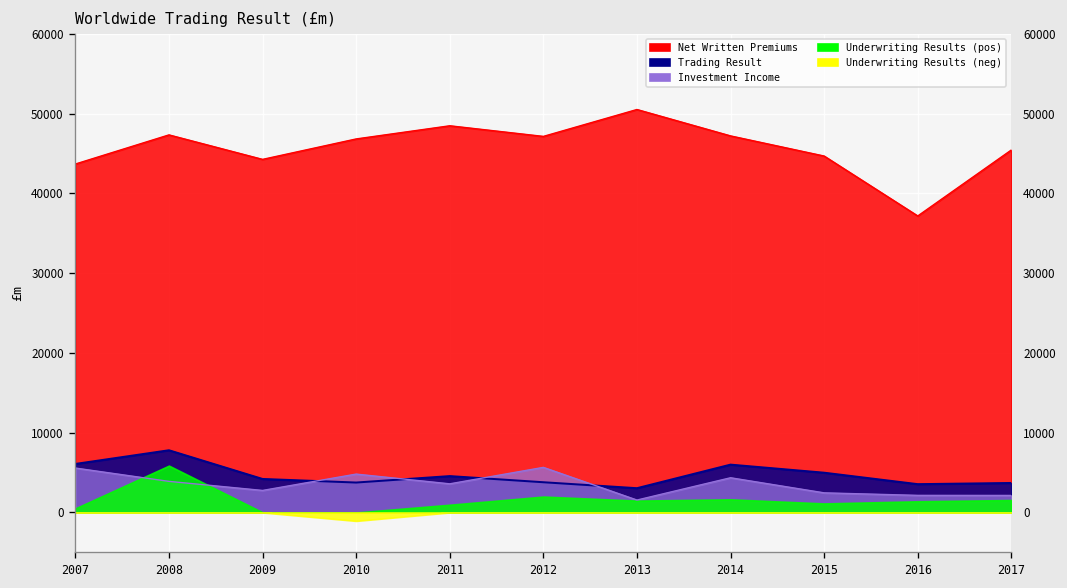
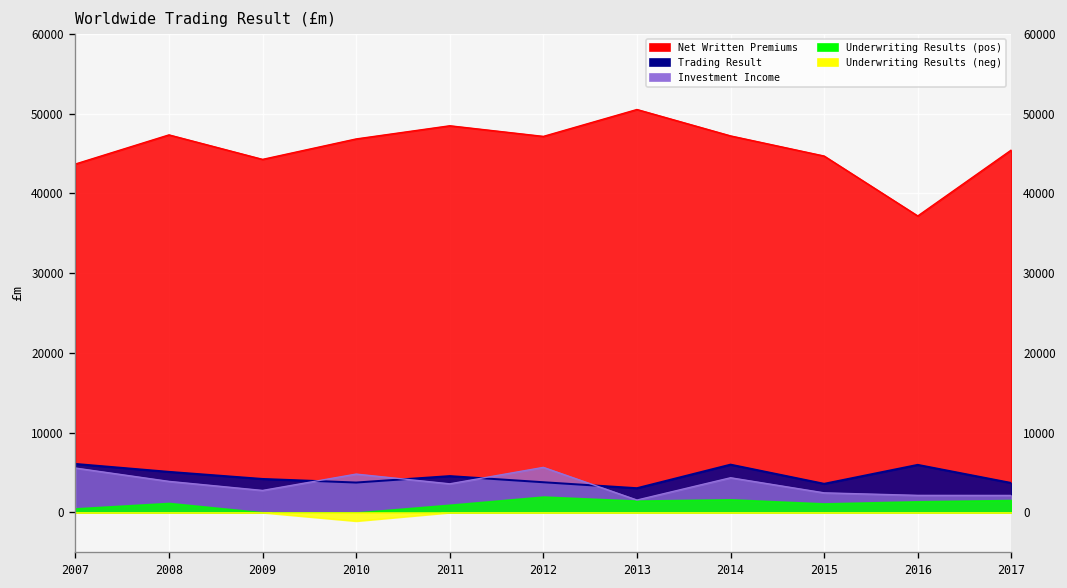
Trading Result, 2008: 8000 -> 5000
Underwriting Results (pos), 2008: 6000 -> 1000
Trading Result, 2015: 5000 -> 4000
Trading Result, 2016: 4000 -> 6000
